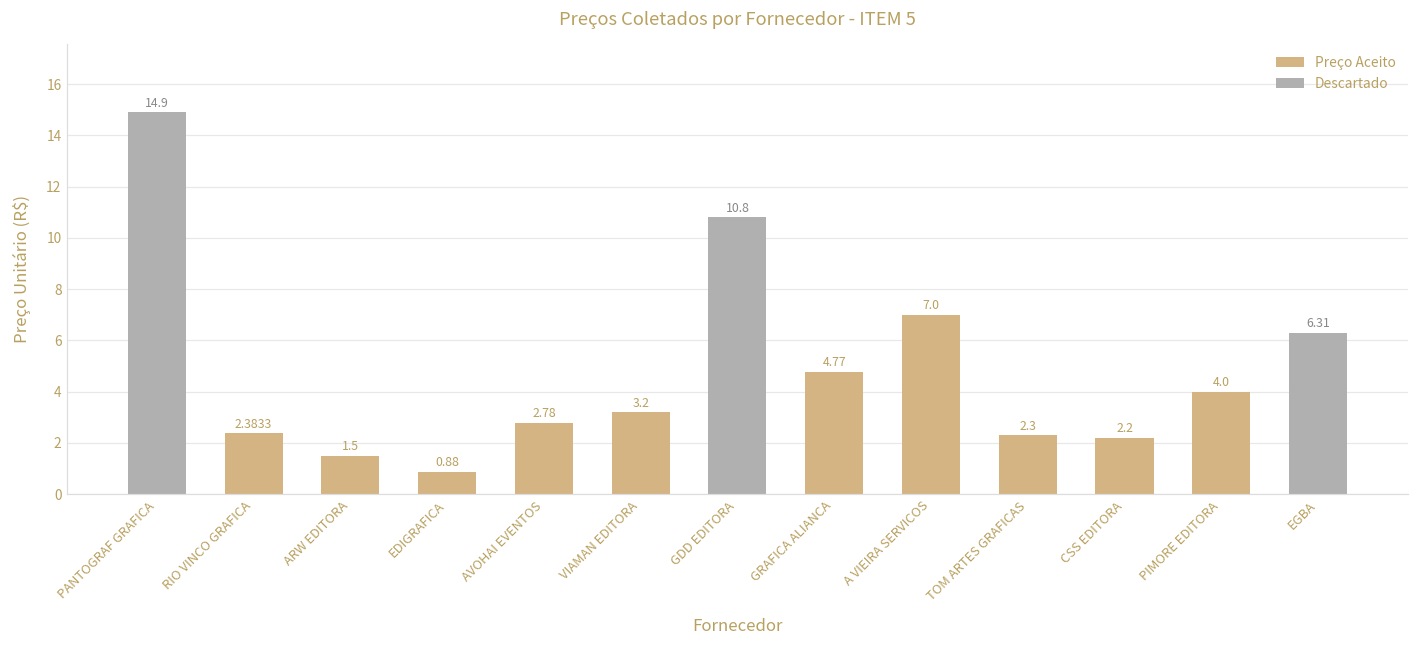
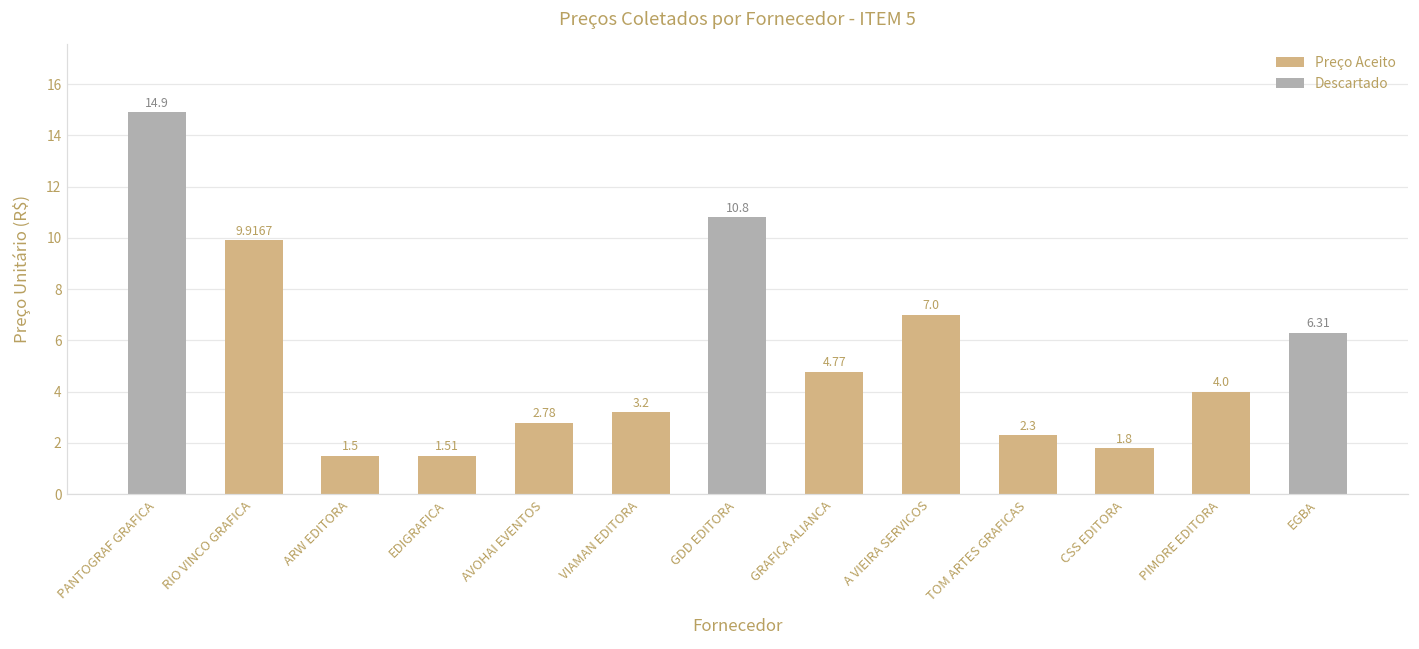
RIO VINCO GRAFICA: 2.3833 -> 9.9167
EDIGRAFICA: 0.88 -> 1.51
CSS EDITORA: 2.2 -> 1.8
